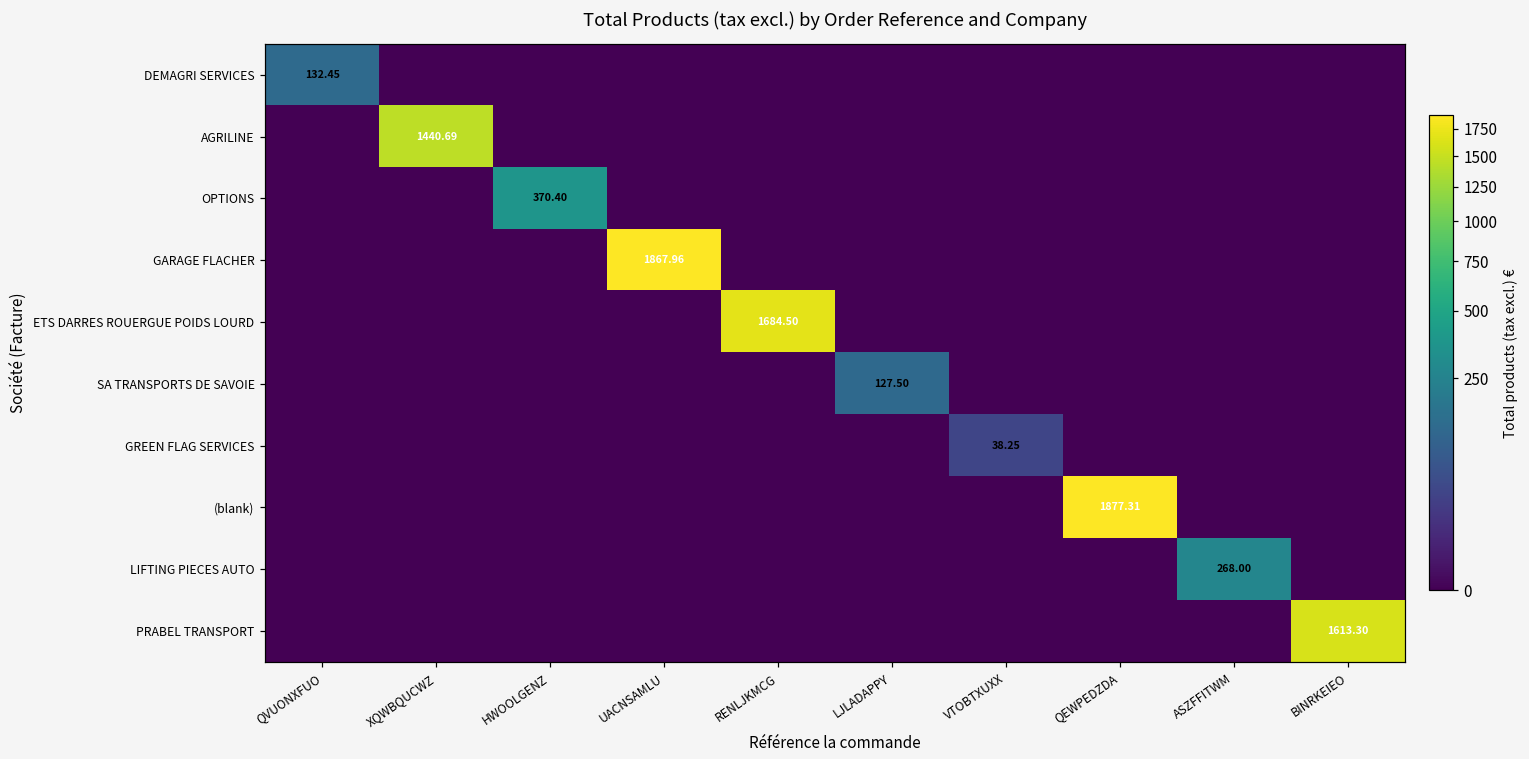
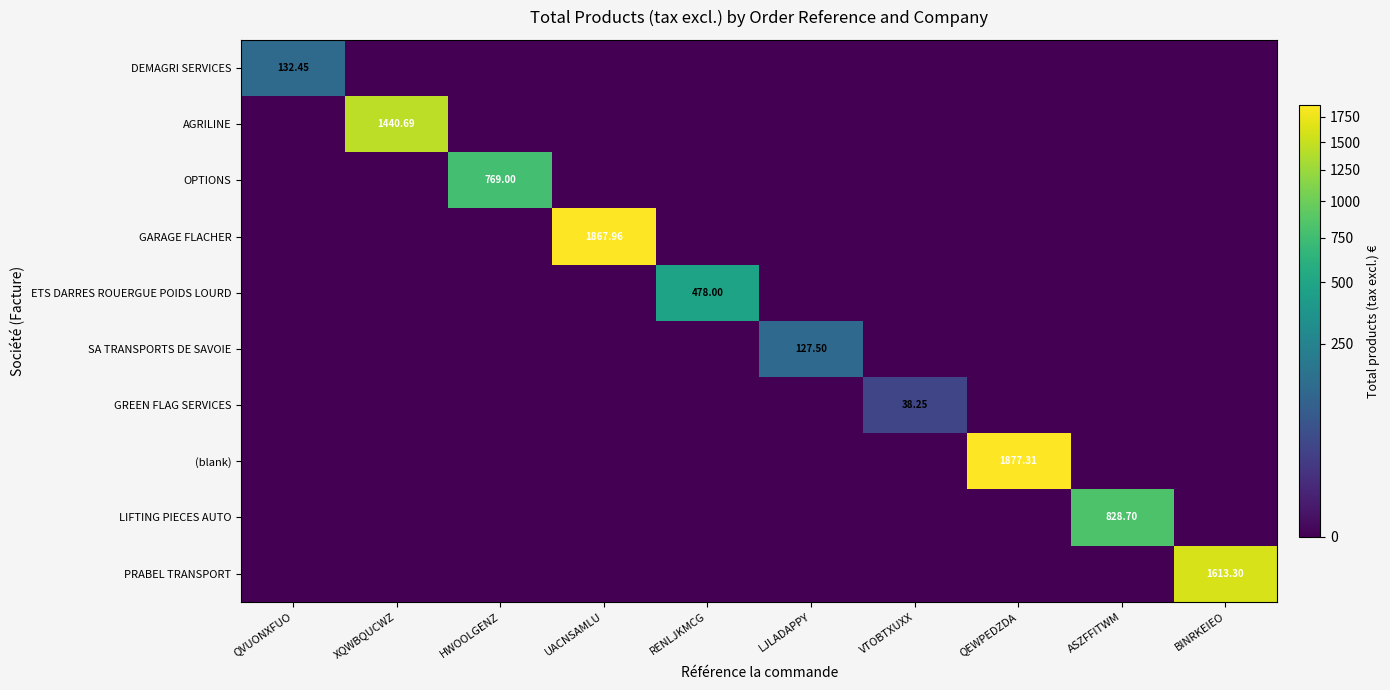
OPTIONS, HWOOLGENZ: 370.40 -> 769.00
ETS DARRES ROUERGUE POIDS LOURD, RENLJKMCG: 1684.50 -> 478.00
LIFTING PIECES AUTO, ASZFFITWM: 268.00 -> 828.70
